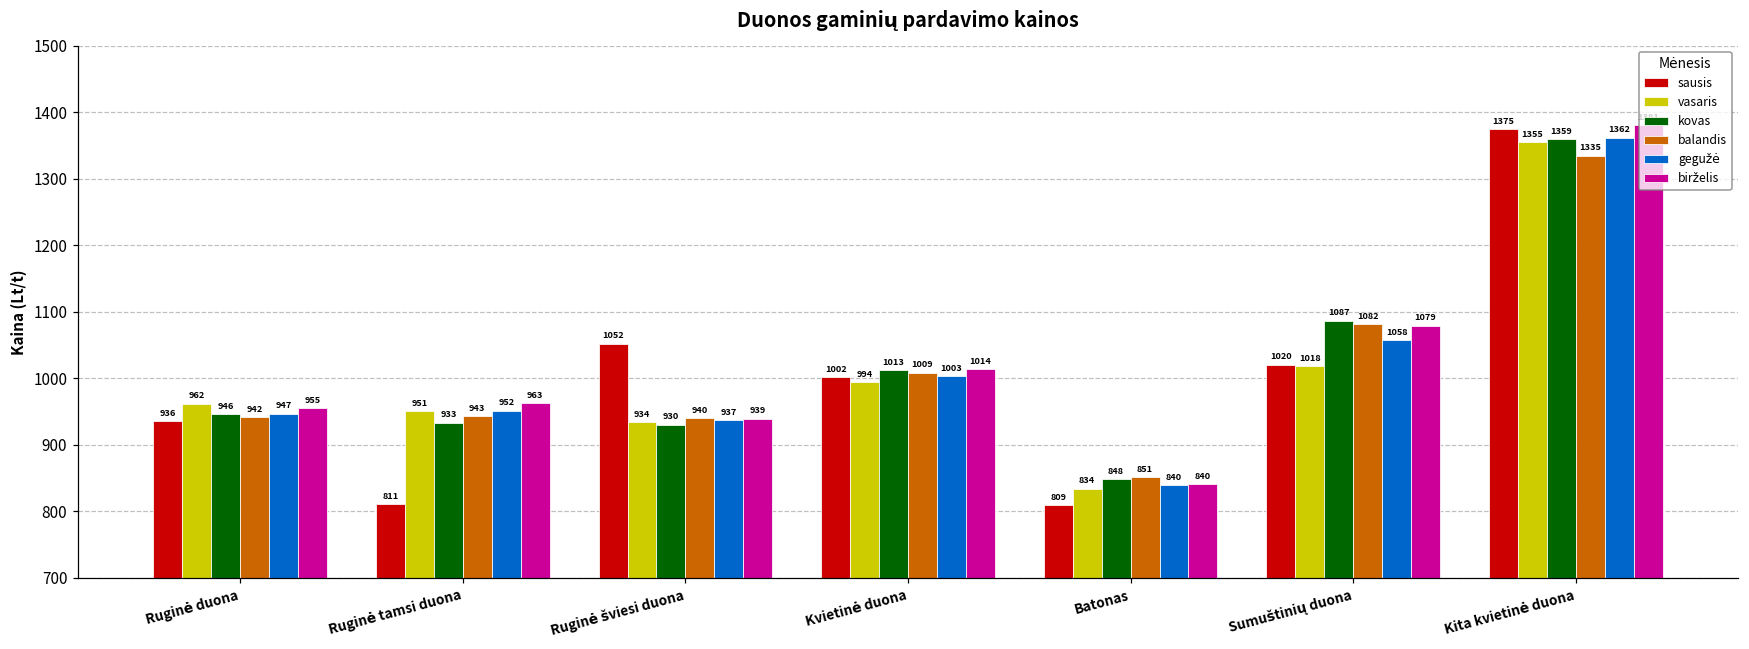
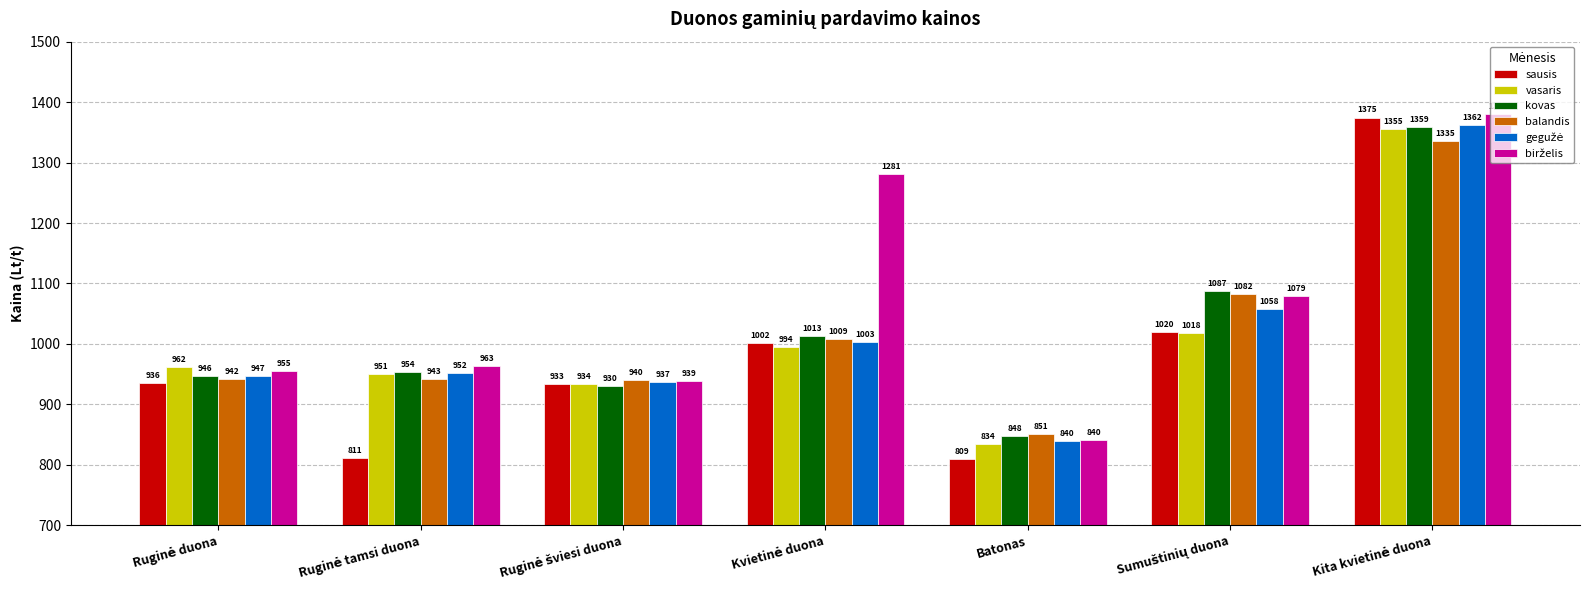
kovas, Ruginė tamsi duona: 933 -> 954
sausis, Ruginė šviesi duona: 1052 -> 933
birželis, Kvietinė duona: 1014 -> 1281
